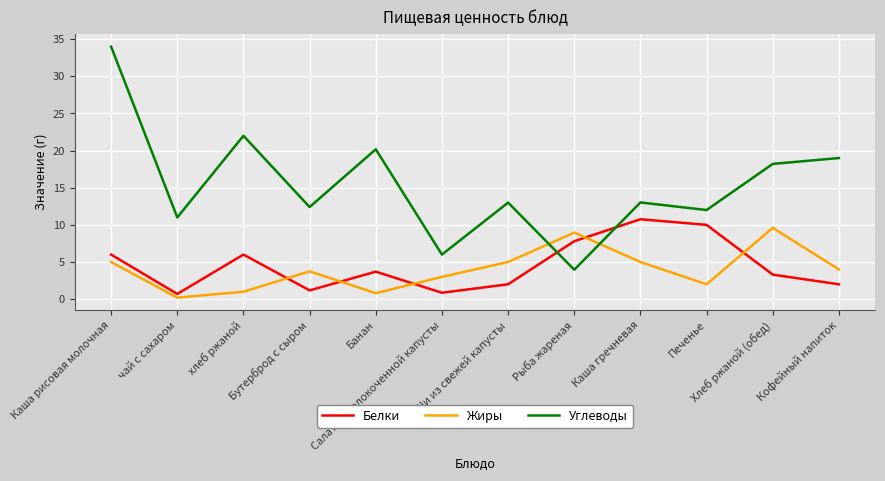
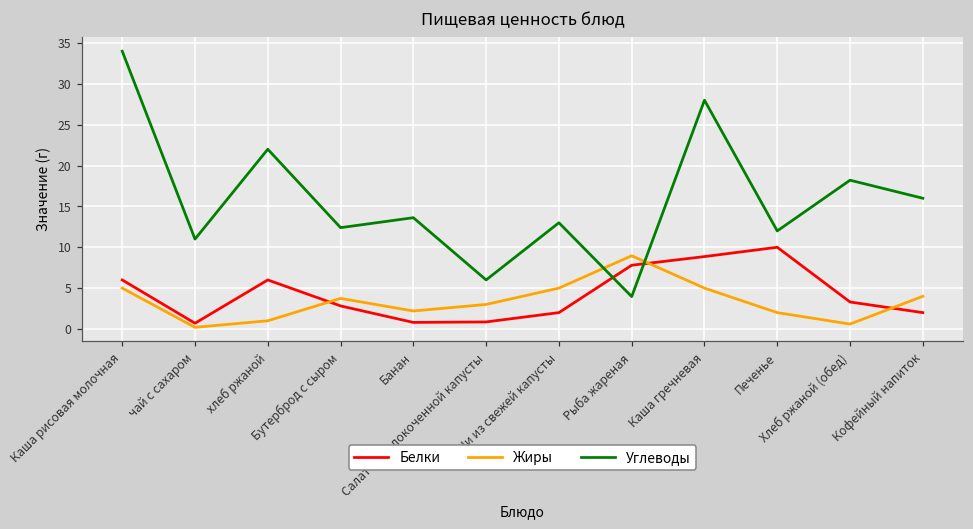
Белки, Бутерброд с сыром: 1 -> 3
Белки, Банан: 4 -> 1
Жиры, Банан: 1 -> 2
Углеводы, Банан: 20 -> 14
Белки, Каша гречневая: 11 -> 9
Углеводы, Каша гречневая: 13 -> 28
Жиры, Хлеб ржаной (обед): 10 -> 1
Углеводы, Кофейный напиток: 19 -> 16
